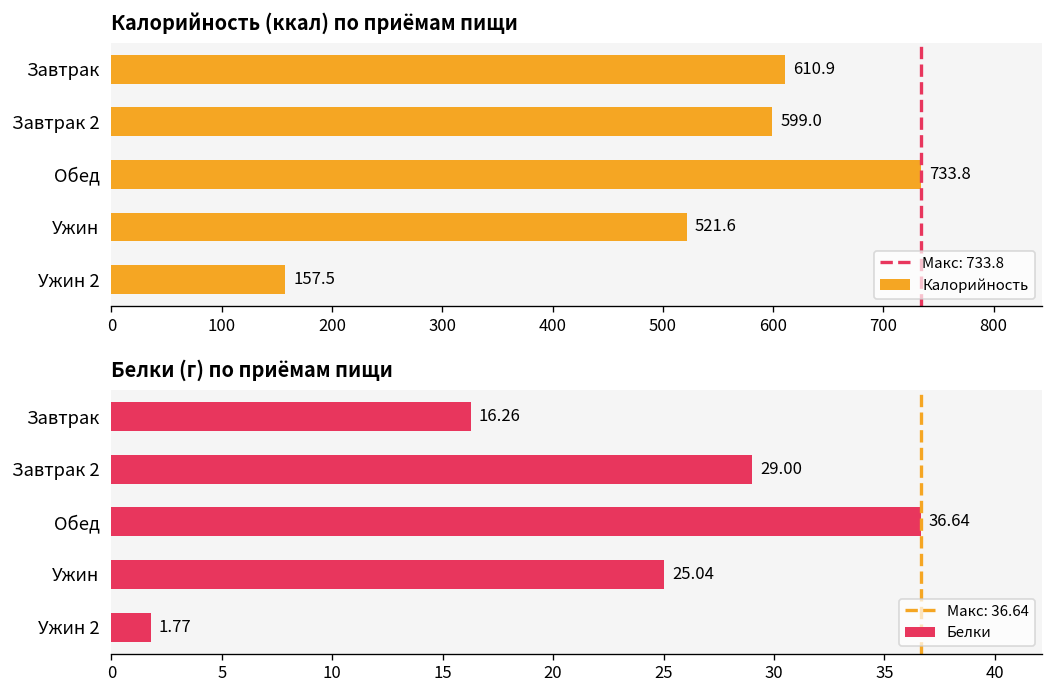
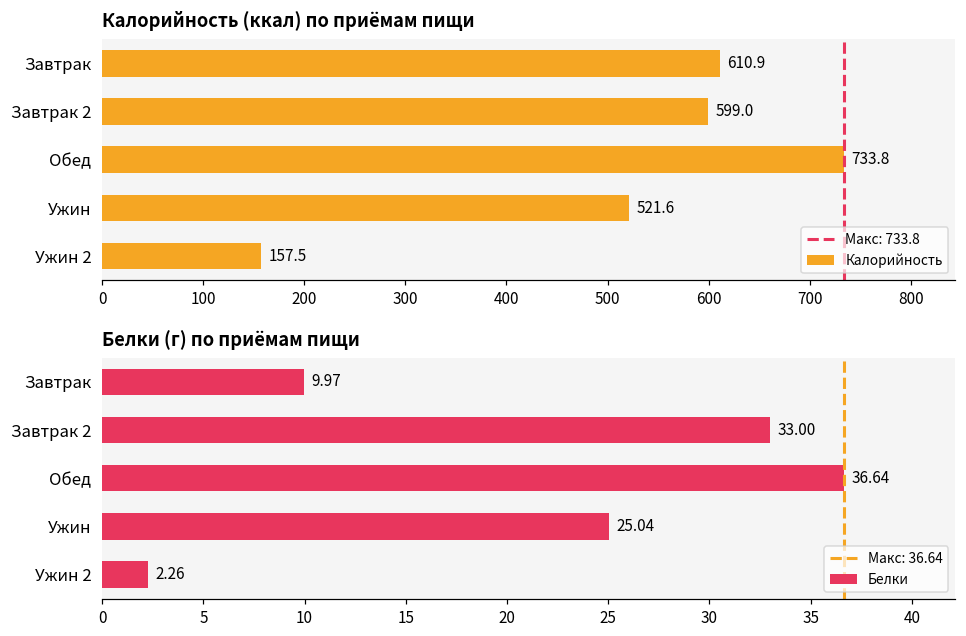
Белки (г) по приёмам пищи, Завтрак: 16.26 -> 9.97
Белки (г) по приёмам пищи, Завтрак 2: 29.00 -> 33.00
Белки (г) по приёмам пищи, Ужин 2: 1.77 -> 2.26
